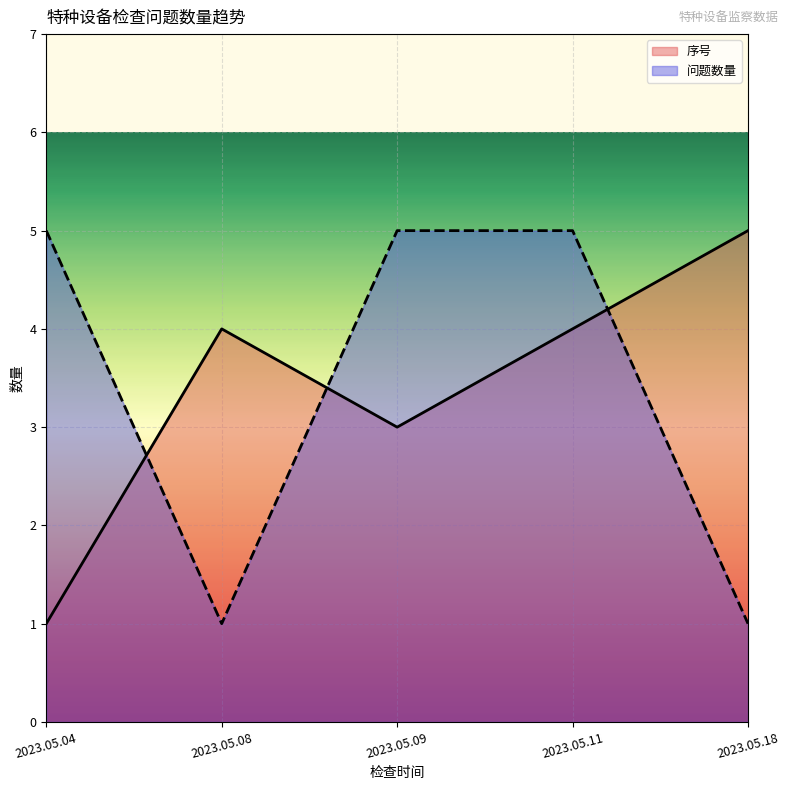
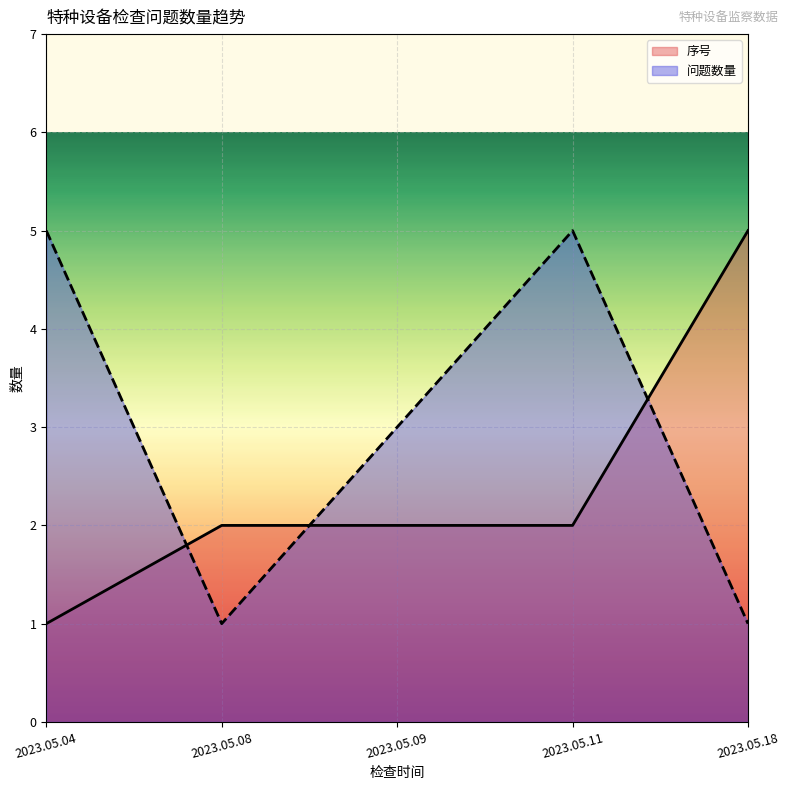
序号, 2023.05.08: 4 -> 2
序号, 2023.05.09: 3 -> 2
问题数量, 2023.05.09: 5 -> 3
序号, 2023.05.11: 4 -> 2
